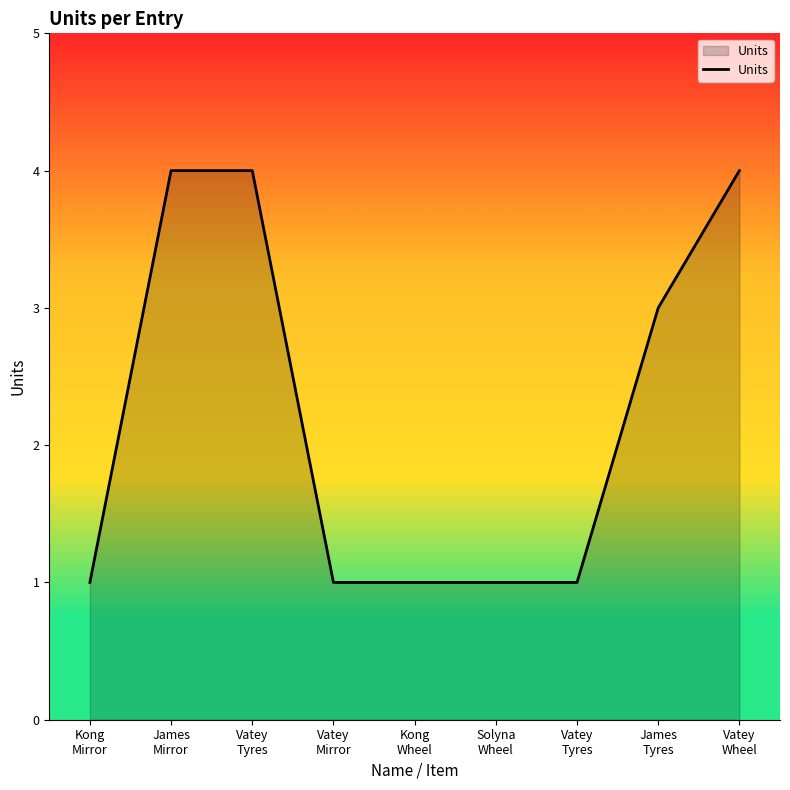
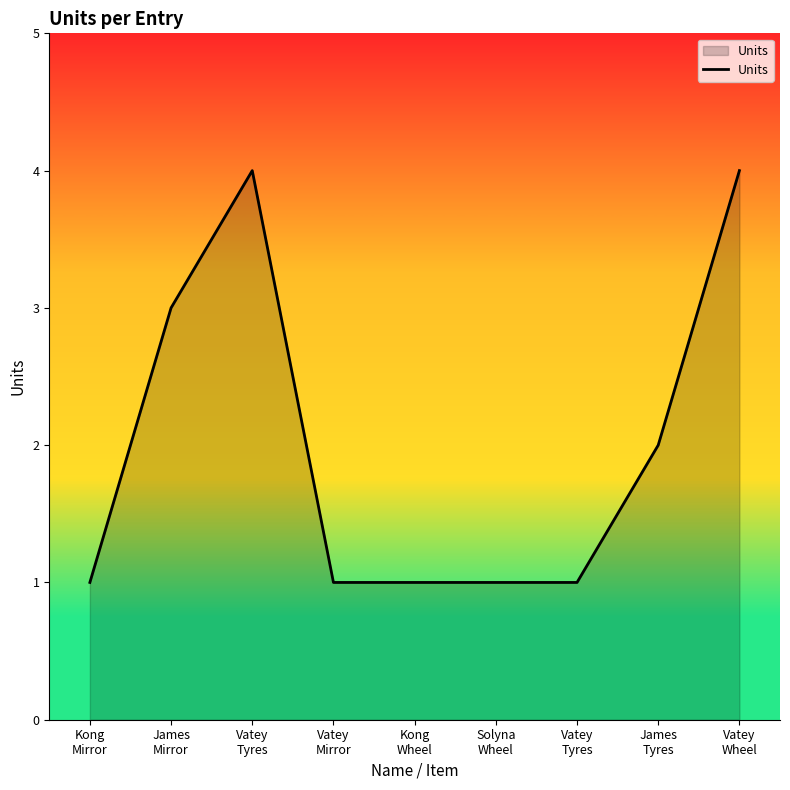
James Mirror: 4 -> 3
James Tyres: 3 -> 2
